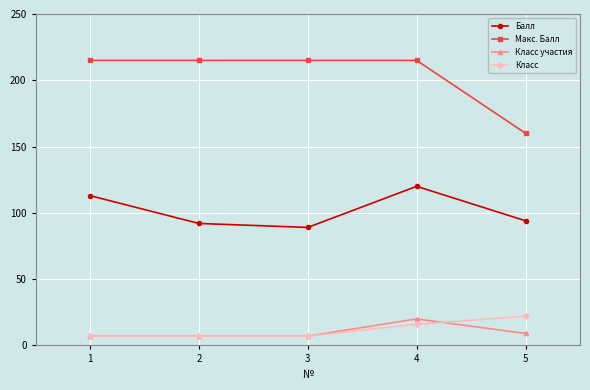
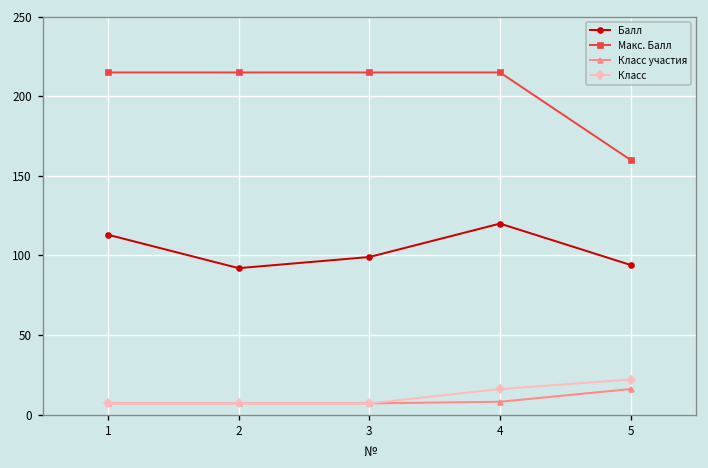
Балл, 3: 89 -> 99
Класс участия, 4: 20 -> 8
Класс участия, 5: 9 -> 16
